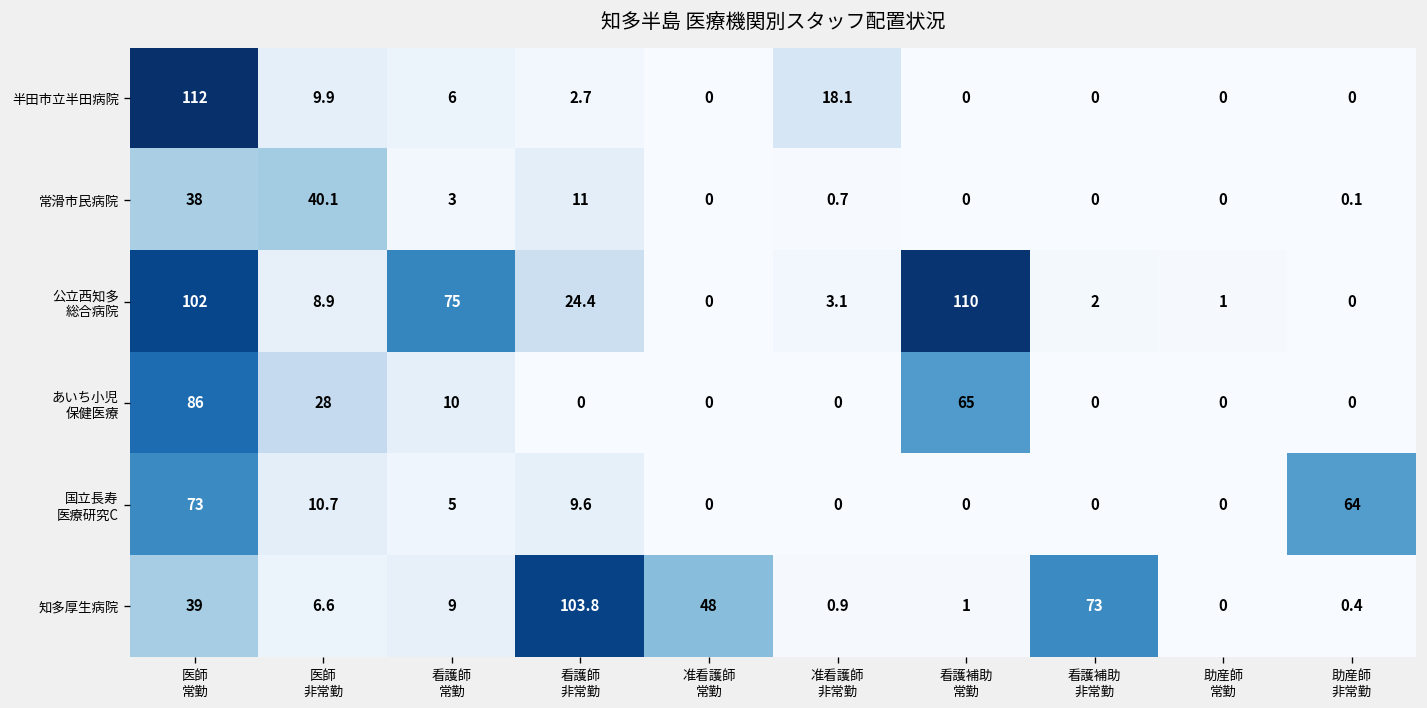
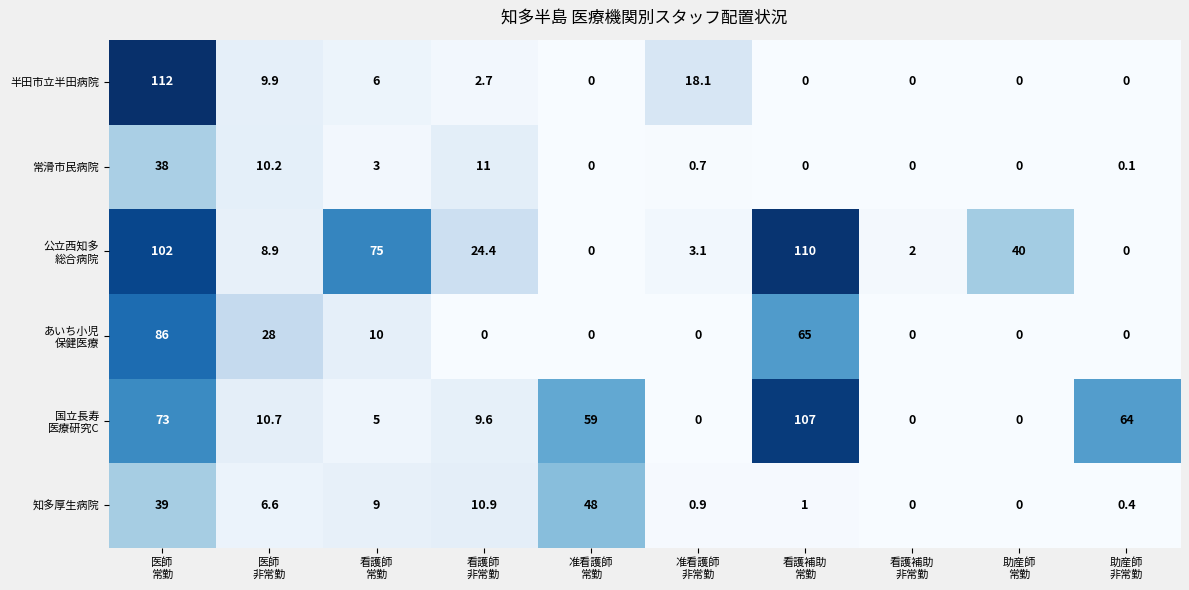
常滑市民病院, 医師 非常勤: 40.1 -> 10.2
公立西知多 総合病院, 助産師 常勤: 1 -> 40
国立長寿 医療研究C, 准看護師 常勤: 0 -> 59
国立長寿 医療研究C, 看護補助 常勤: 0 -> 107
知多厚生病院, 看護師 非常勤: 103.8 -> 10.9
知多厚生病院, 看護補助 非常勤: 73 -> 0
